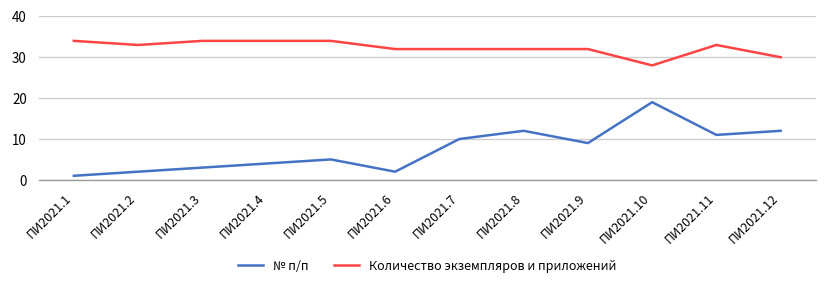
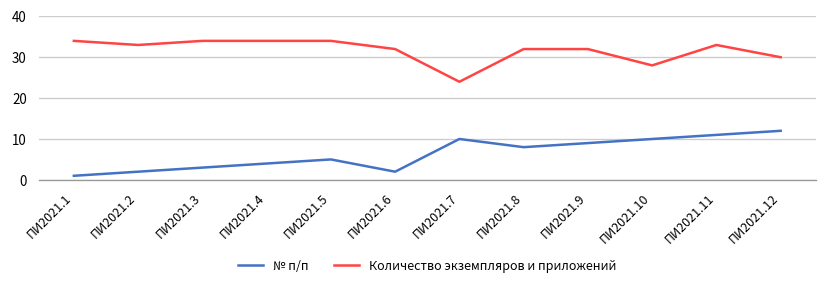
Количество экземпляров и приложений, ПИ2021.7: 32 -> 24
№ п/п, ПИ2021.8: 12 -> 8
№ п/п, ПИ2021.10: 19 -> 10
